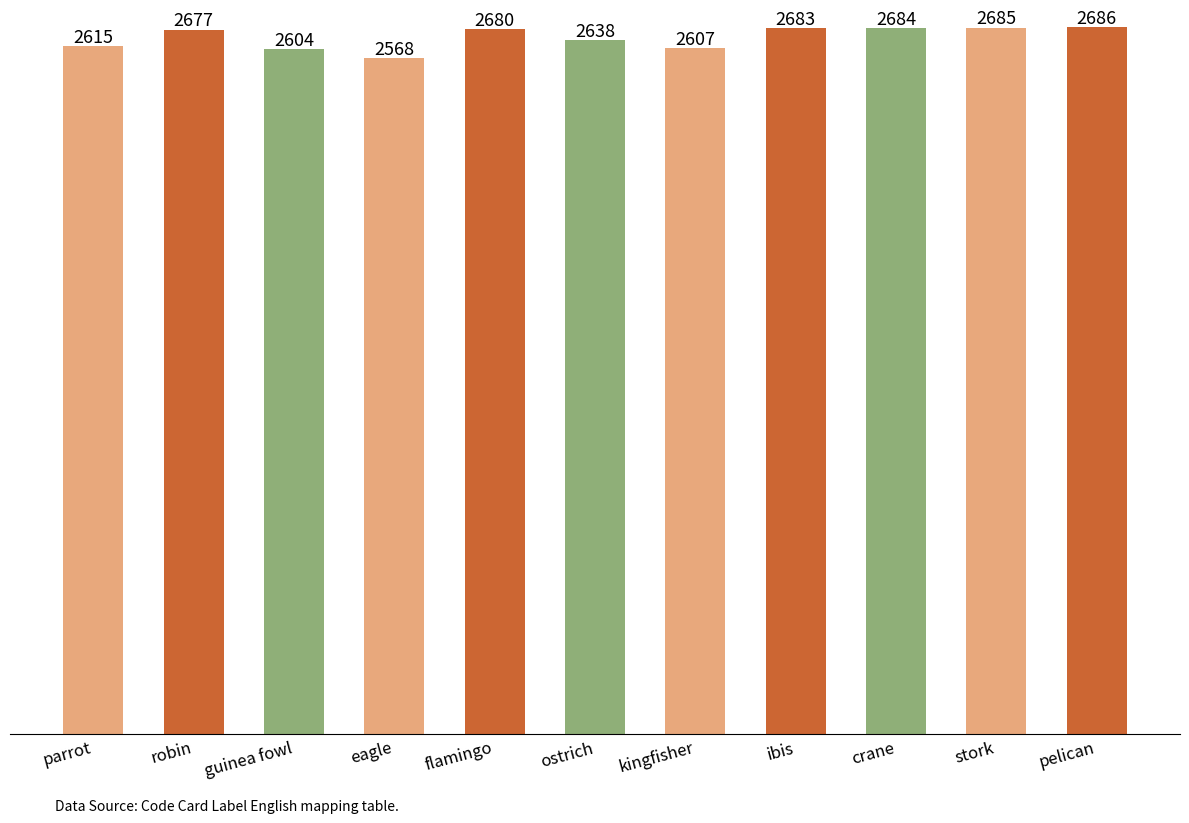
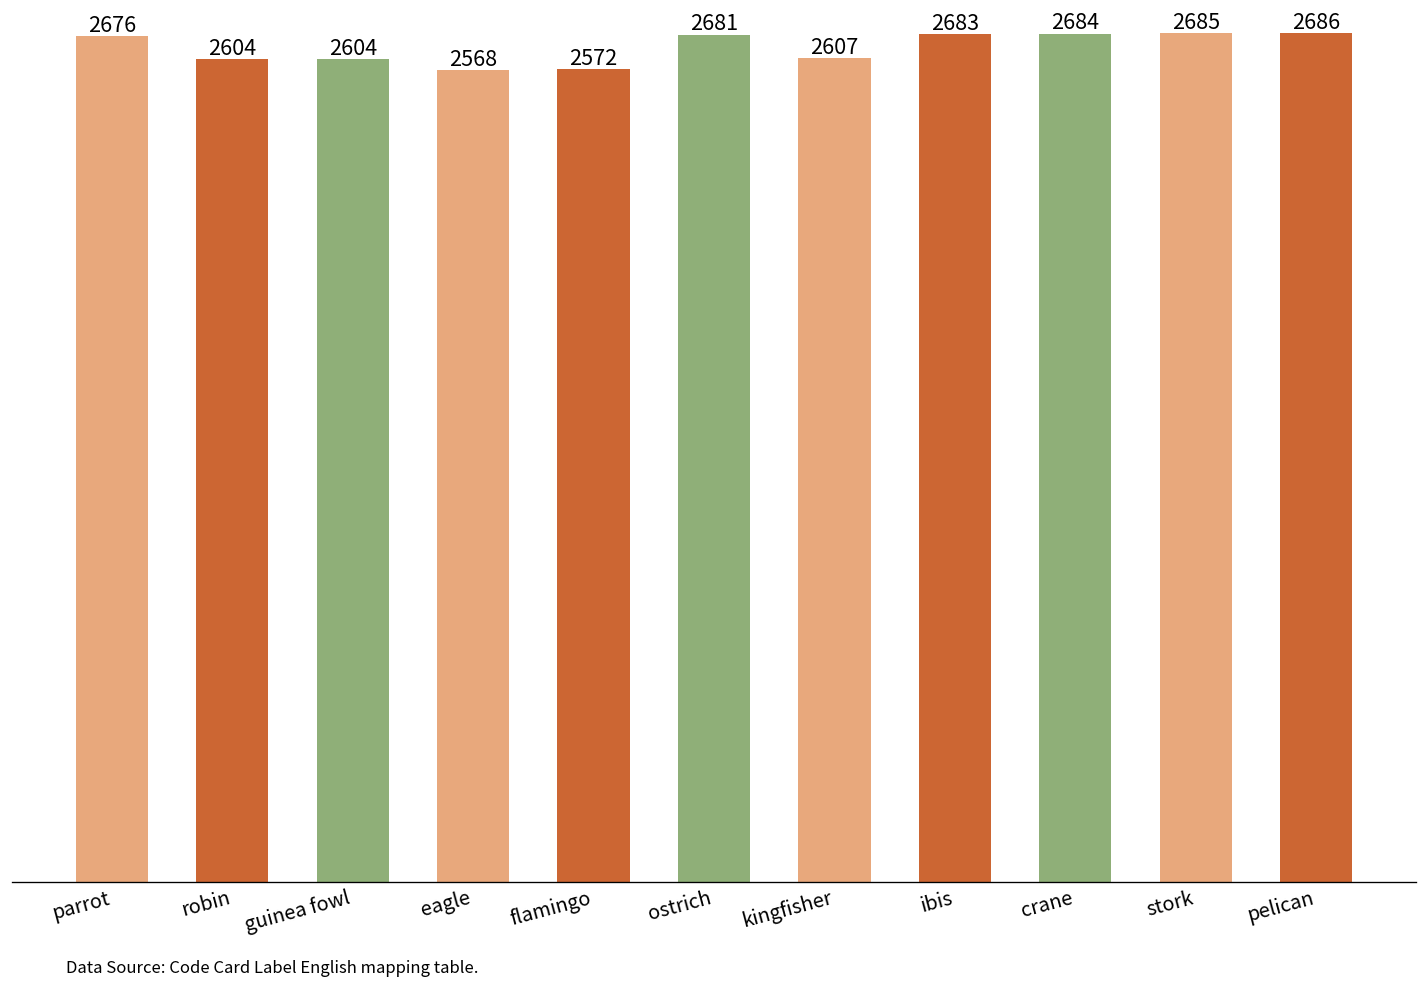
parrot: 2615 -> 2676
robin: 2677 -> 2604
flamingo: 2680 -> 2572
ostrich: 2638 -> 2681
